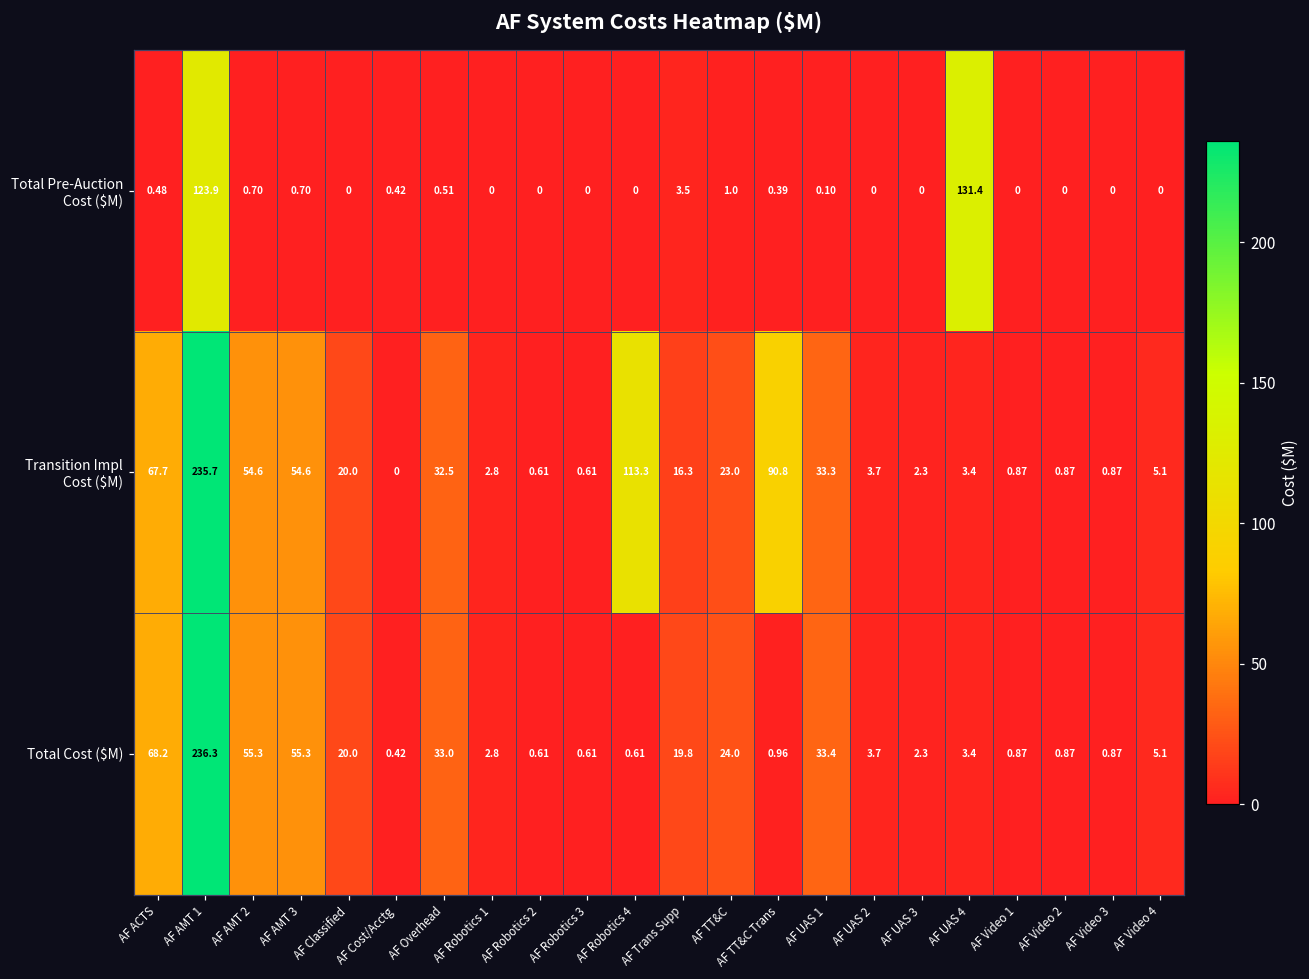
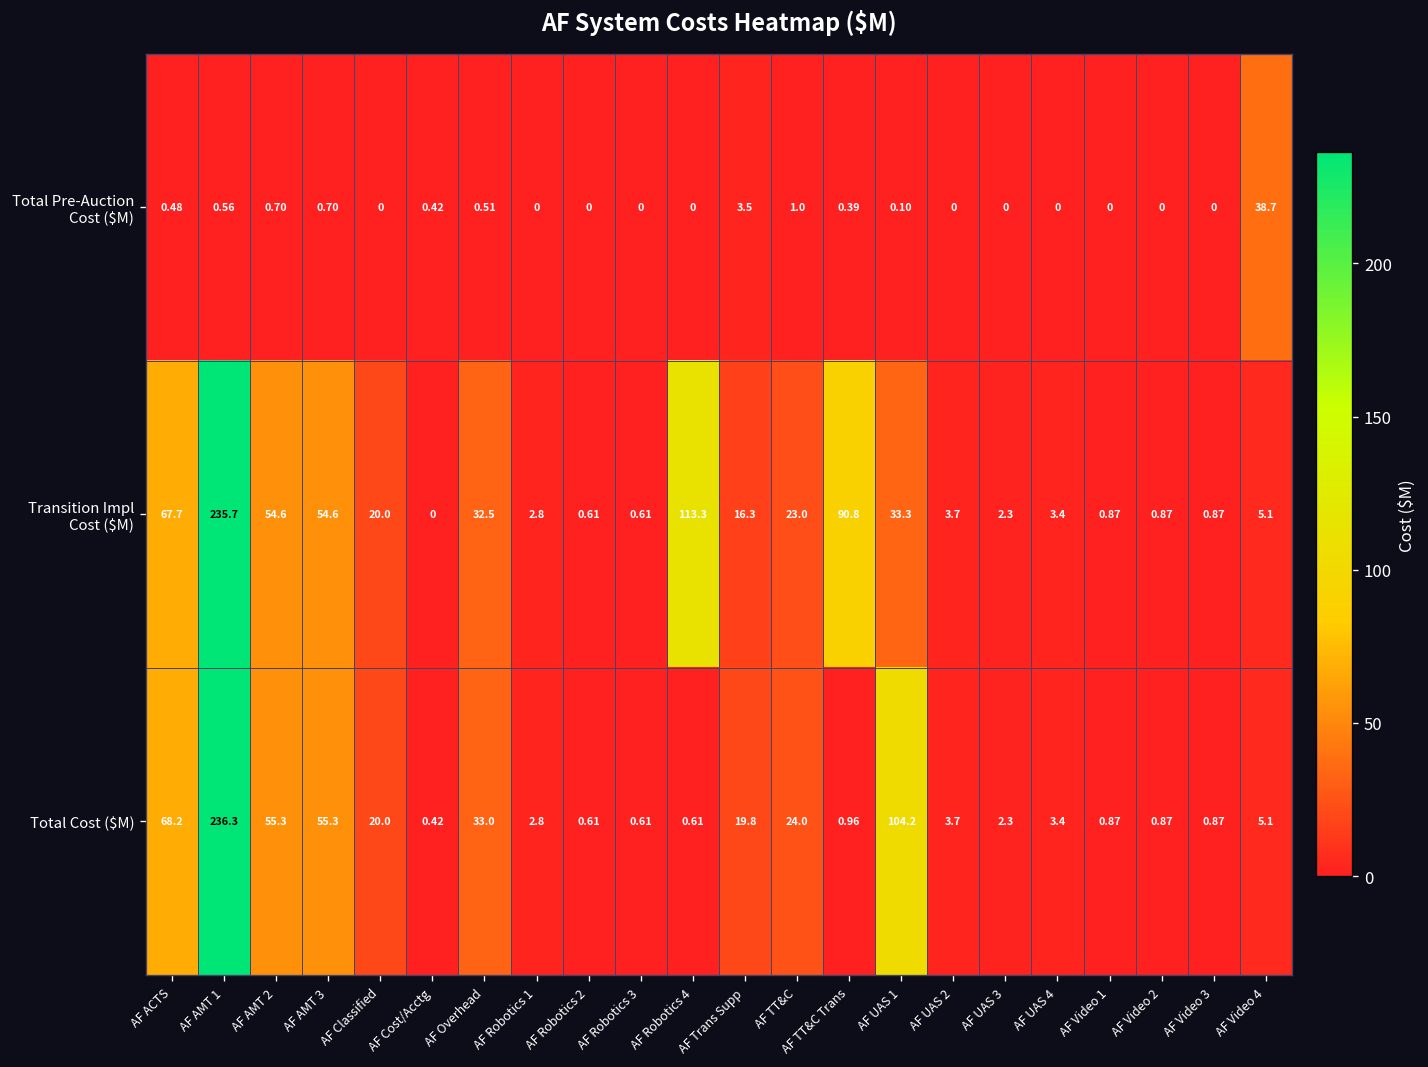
Total Pre-Auction Cost ($M), AF AMT 1: 123.9 -> 0.56
Total Pre-Auction Cost ($M), AF UAS 4: 131.4 -> 0
Total Pre-Auction Cost ($M), AF Video 4: 0 -> 38.7
Total Cost ($M), AF UAS 1: 33.4 -> 104.2
